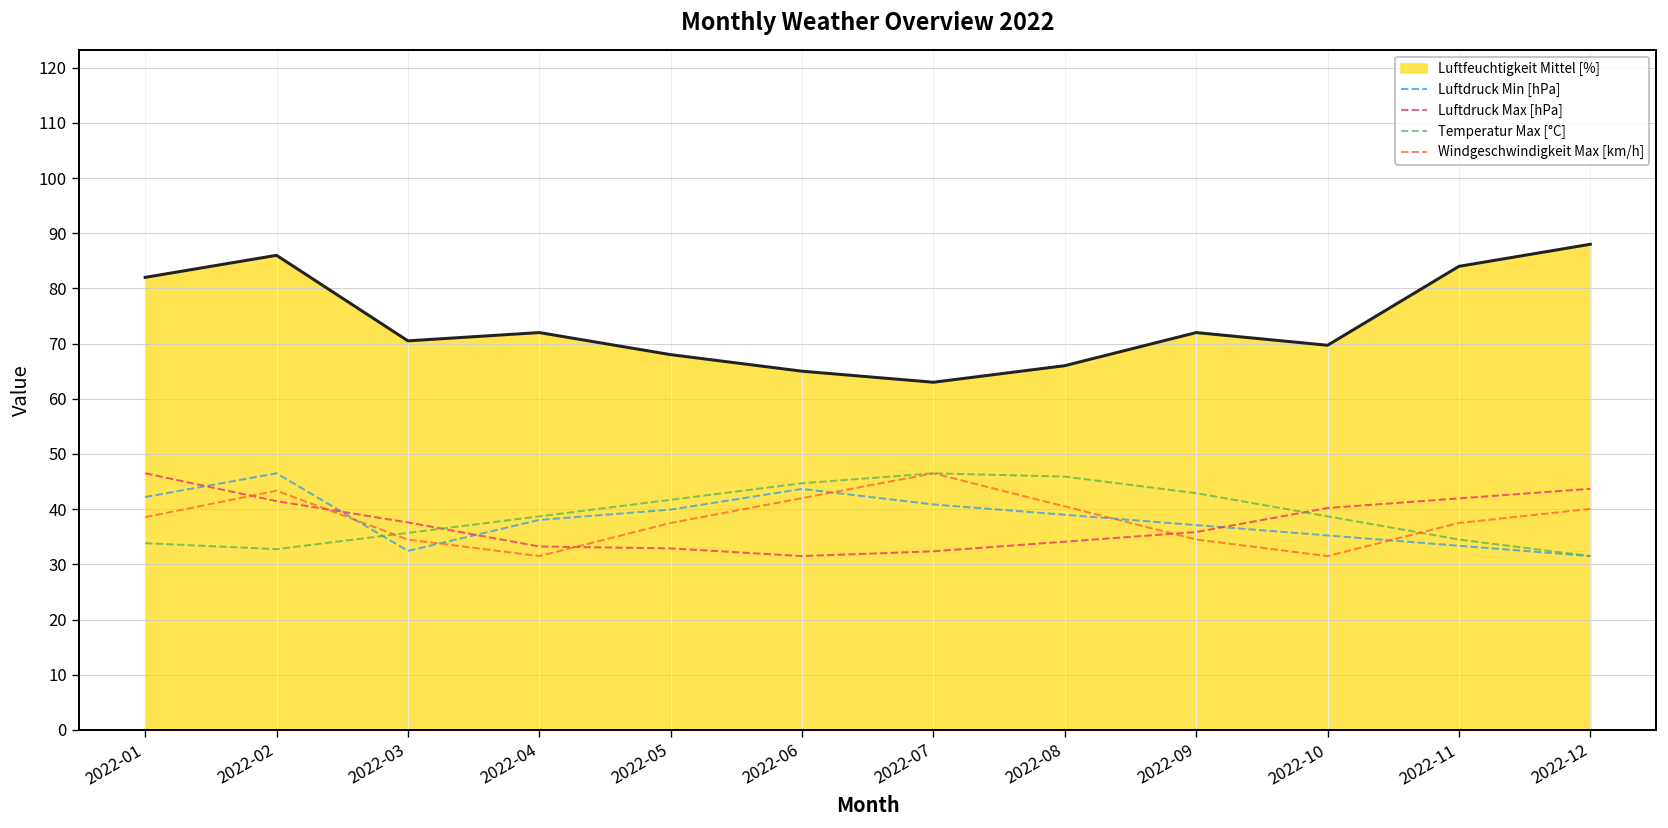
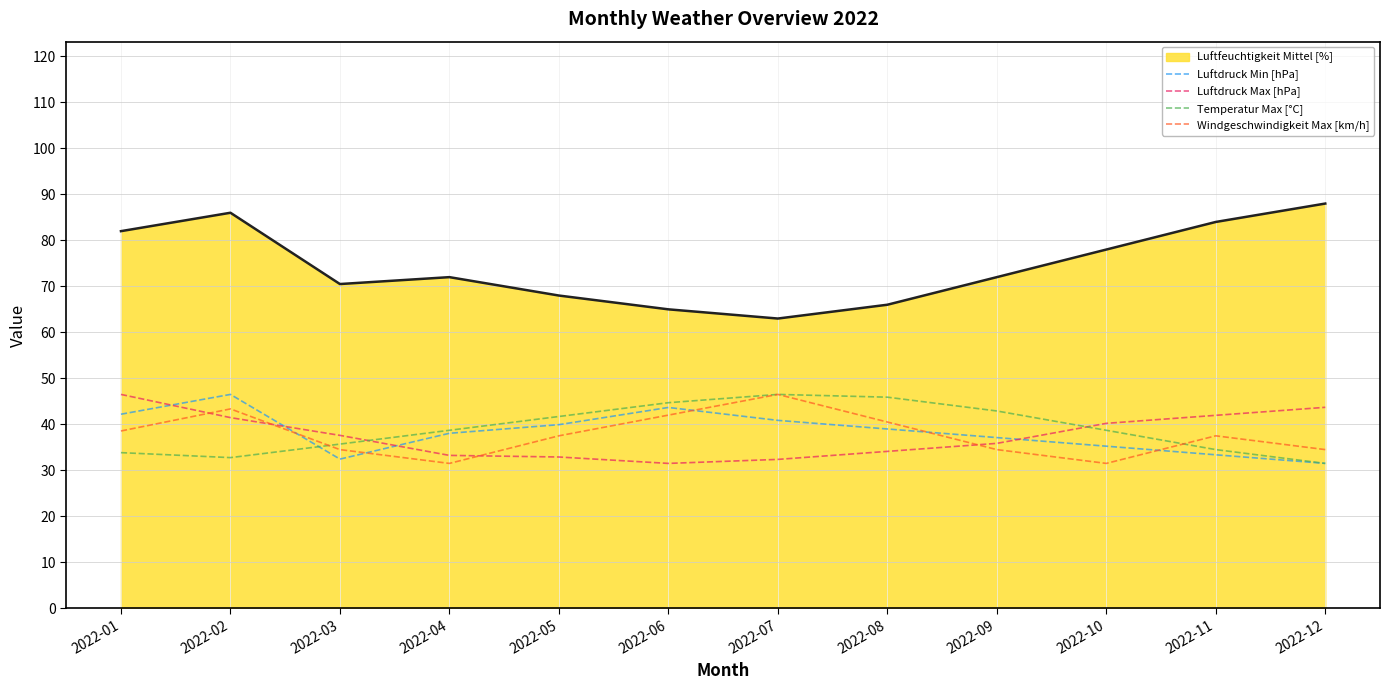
Luftfeuchtigkeit Mittel [%], 2022-10: 70 -> 78
Windgeschwindigkeit Max [km/h], 2022-12: 40 -> 35
